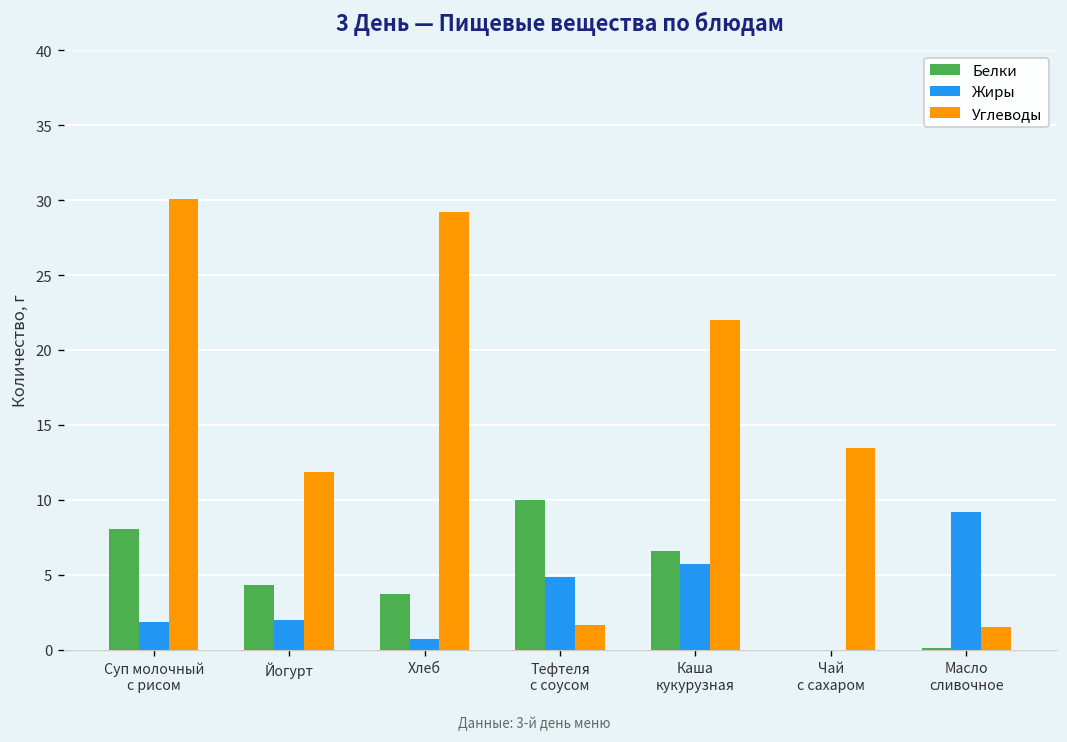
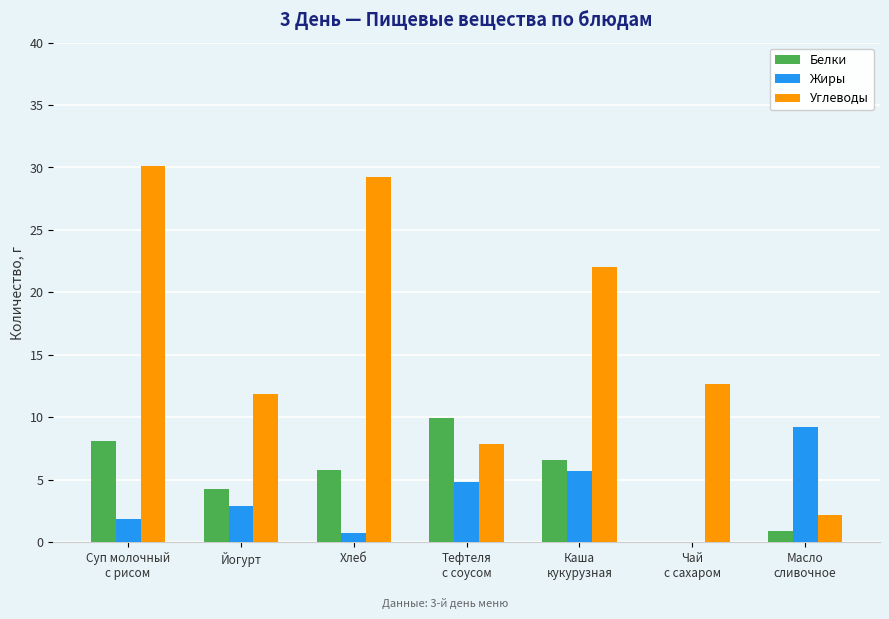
Жиры, Йогурт: 2.0 -> 2.9
Белки, Хлеб: 3.7 -> 5.8
Углеводы, Тефтеля с соусом: 1.6 -> 7.9
Углеводы, Чай с сахаром: 13.5 -> 12.7
Белки, Масло сливочное: 0.1 -> 0.9
Углеводы, Масло сливочное: 1.5 -> 2.2
